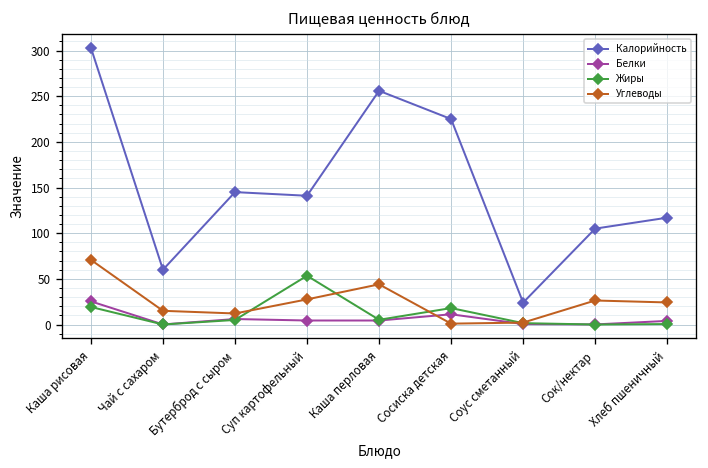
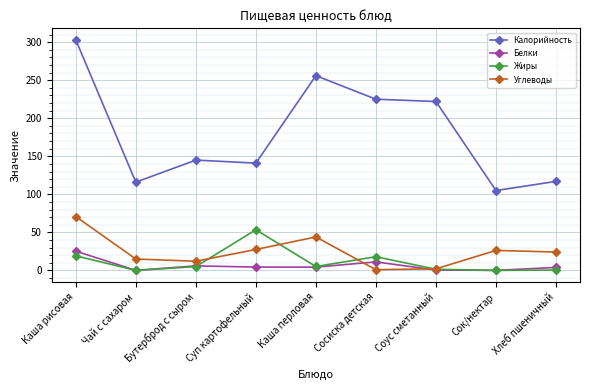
Калорийность, Чай с сахаром: 60 -> 120
Калорийность, Соус сметанный: 20 -> 220
